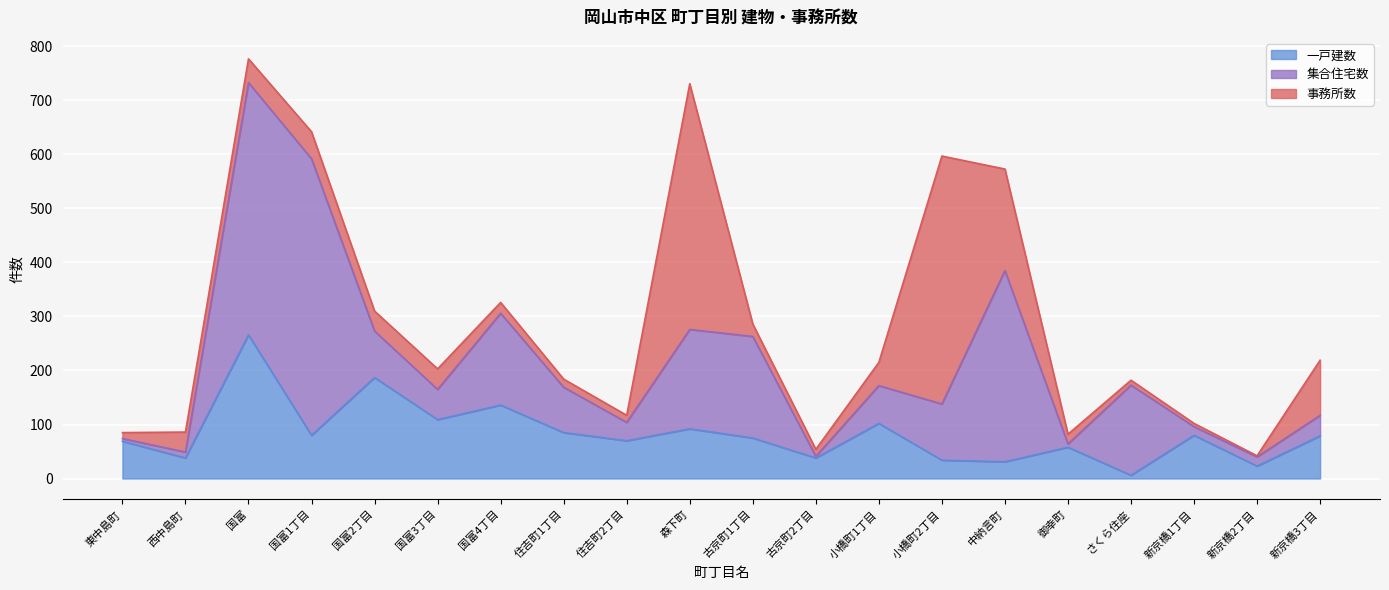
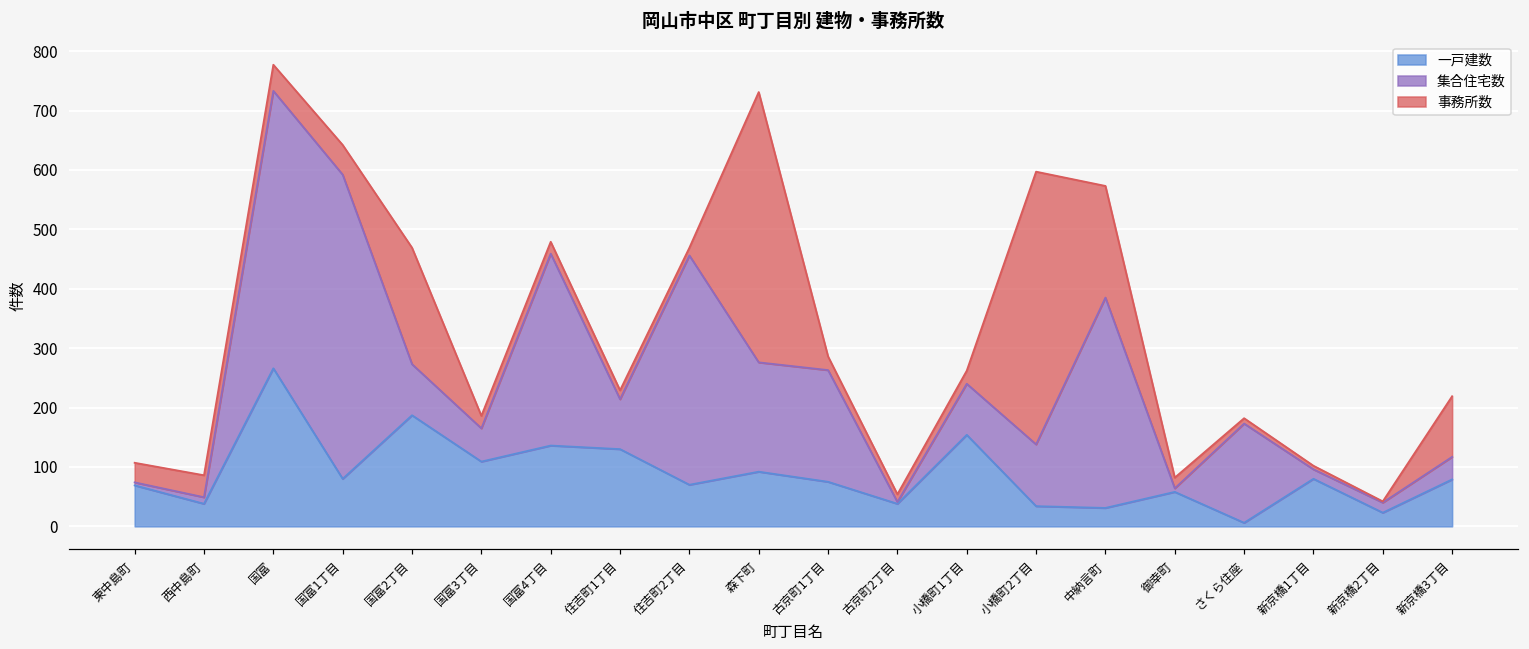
事務所数, 東中島町: 10 -> 30
事務所数, 国富2丁目: 40 -> 200
事務所数, 国富3丁目: 40 -> 20
集合住宅数, 国富4丁目: 170 -> 320
一戸建数, 住吉町1丁目: 90 -> 130
集合住宅数, 住吉町2丁目: 30 -> 390
一戸建数, 小橋町1丁目: 100 -> 150
集合住宅数, 小橋町1丁目: 70 -> 90
事務所数, 小橋町1丁目: 40 -> 20
